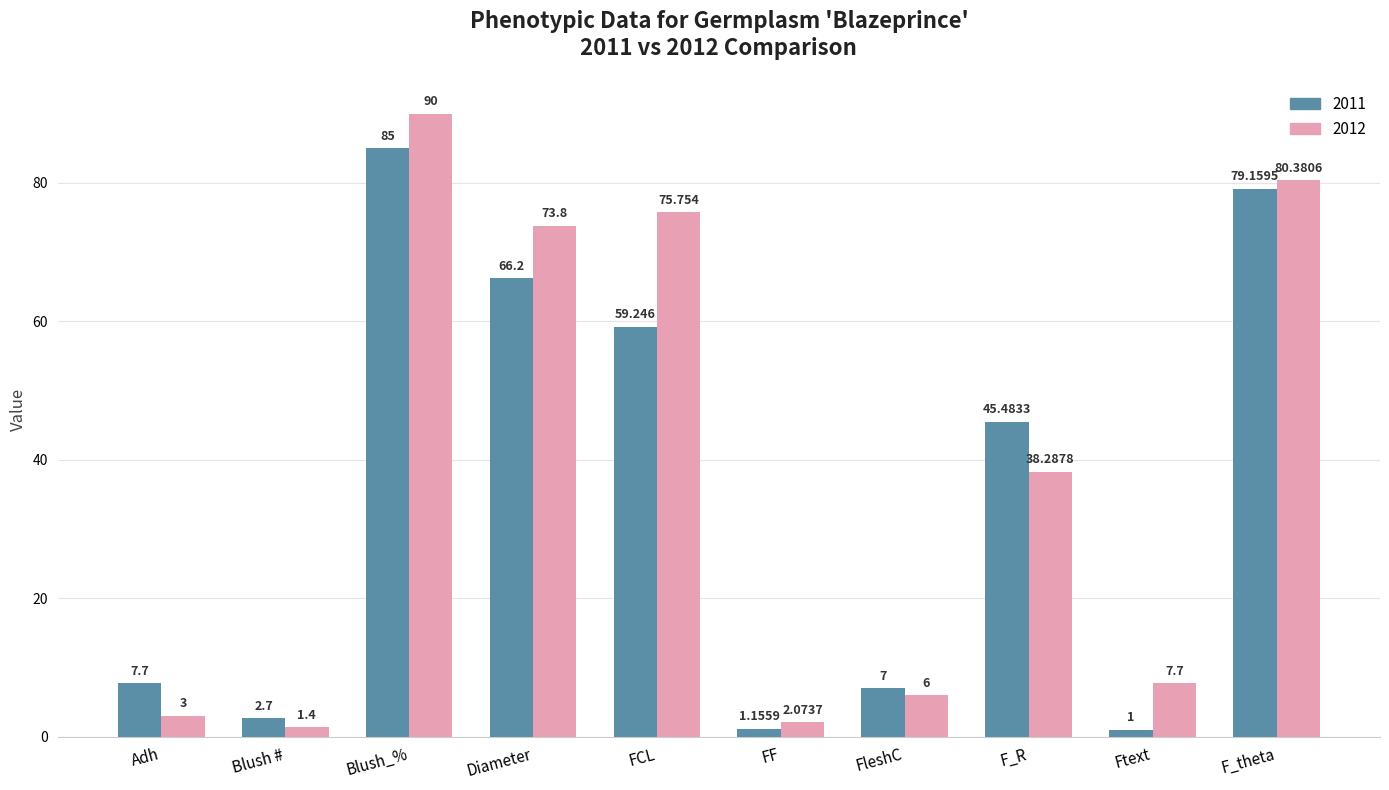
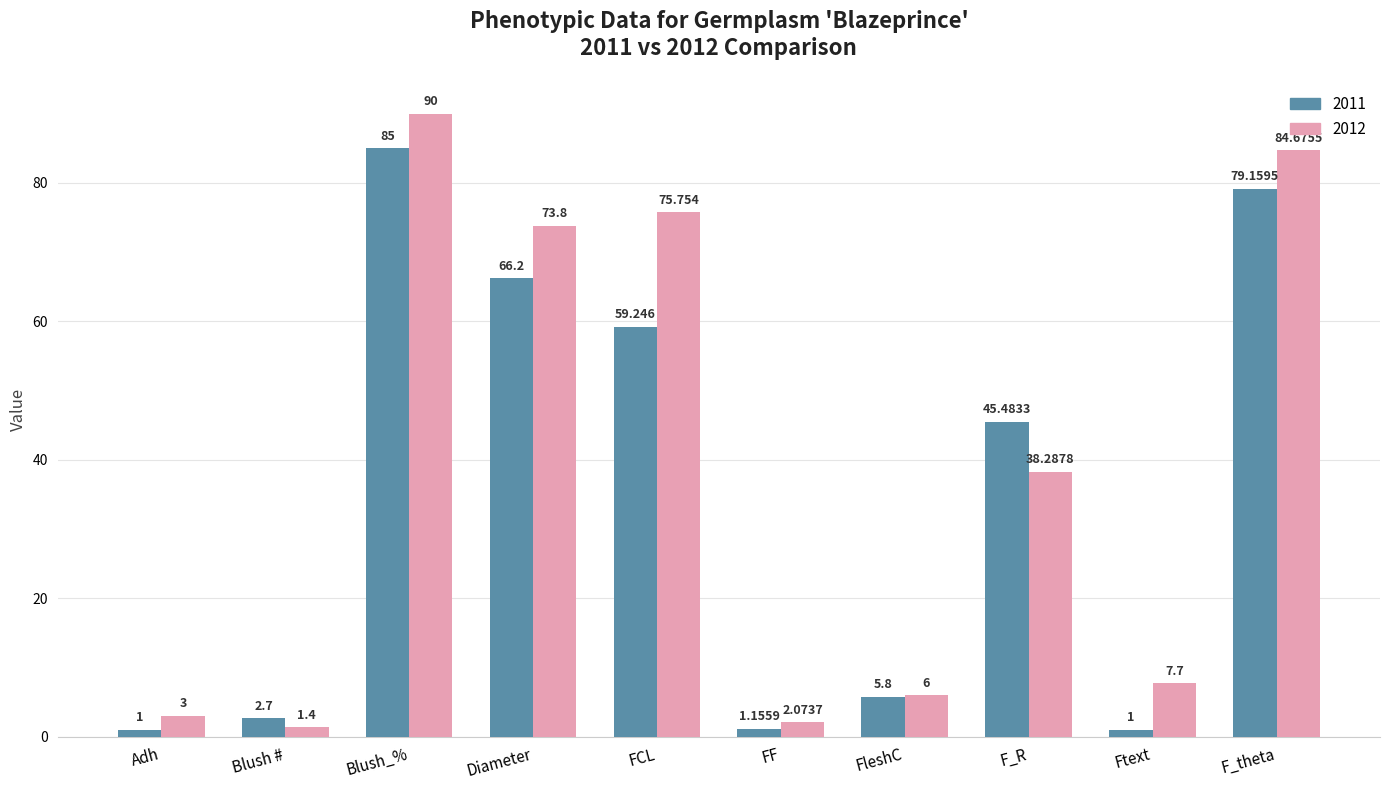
2011, Adh: 7.7 -> 1
2011, FleshC: 7 -> 5.8
2012, F_theta: 80.3806 -> 84.6755
